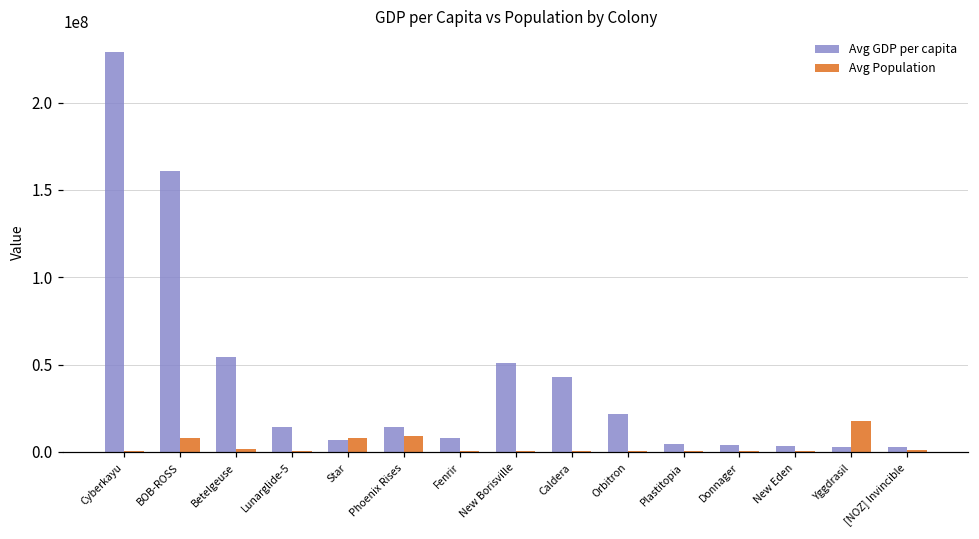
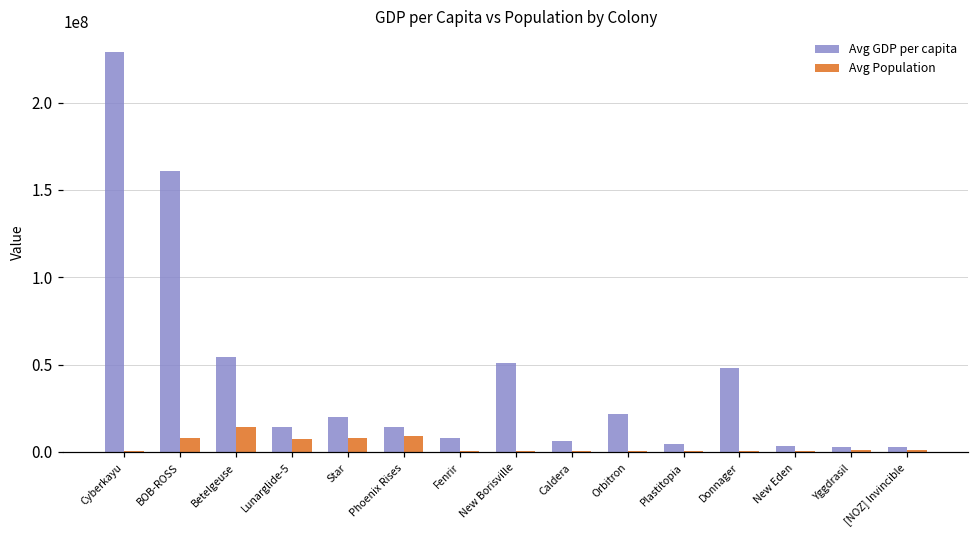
Avg Population, Betelgeuse: 2000000 -> 14000000
Avg Population, Lunarglide-5: 0 -> 7000000
Avg GDP per capita, Star: 7000000 -> 20000000
Avg GDP per capita, Caldera: 43000000 -> 6000000
Avg GDP per capita, Donnager: 4000000 -> 48000000
Avg Population, Yggdrasil: 18000000 -> 1000000
